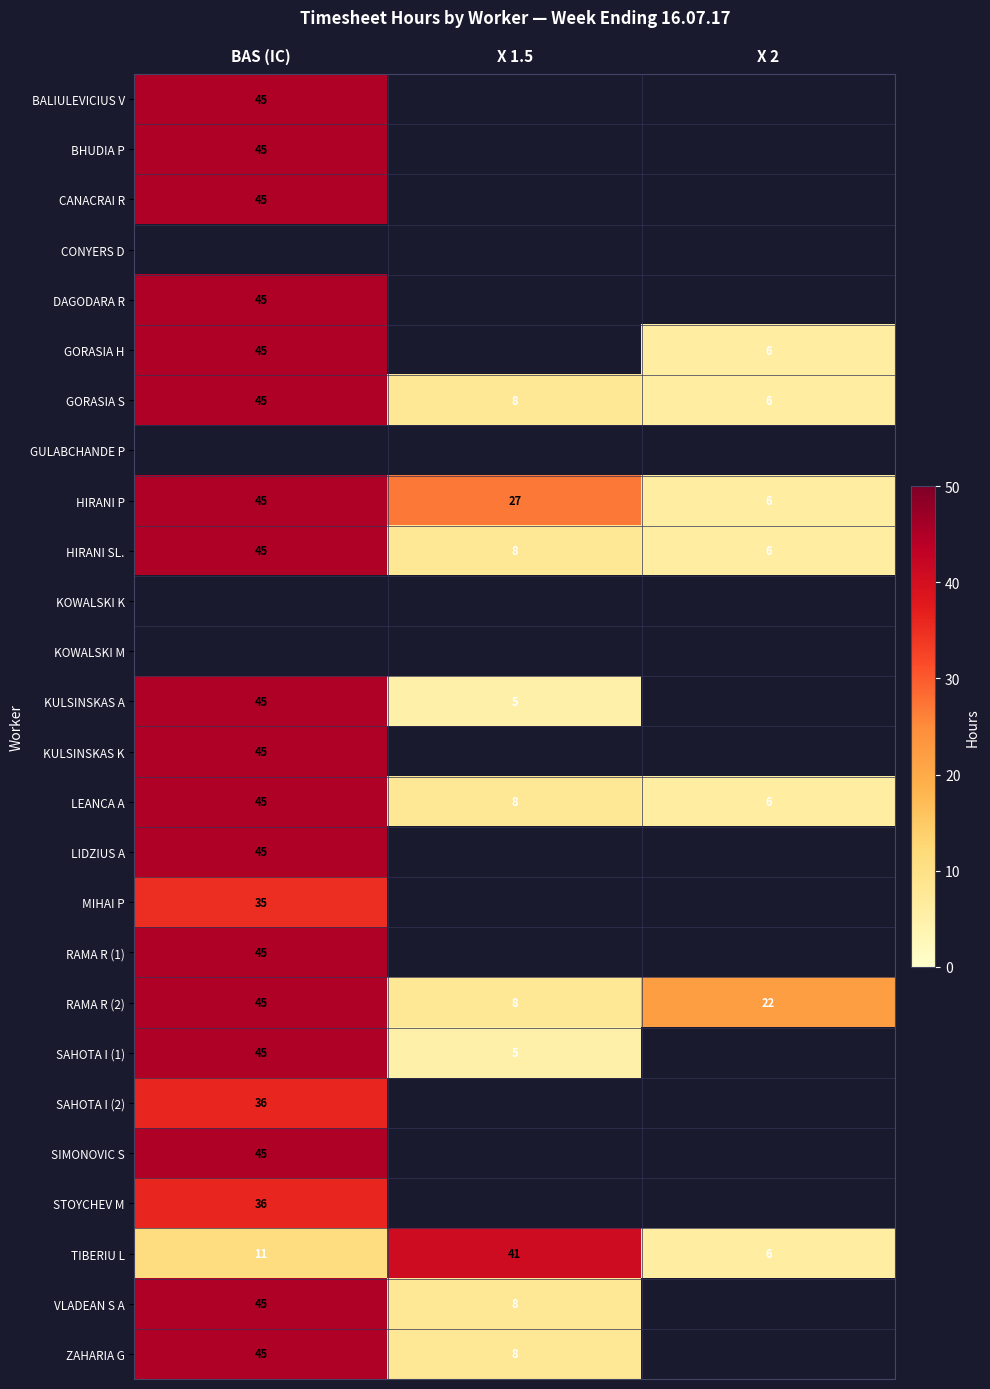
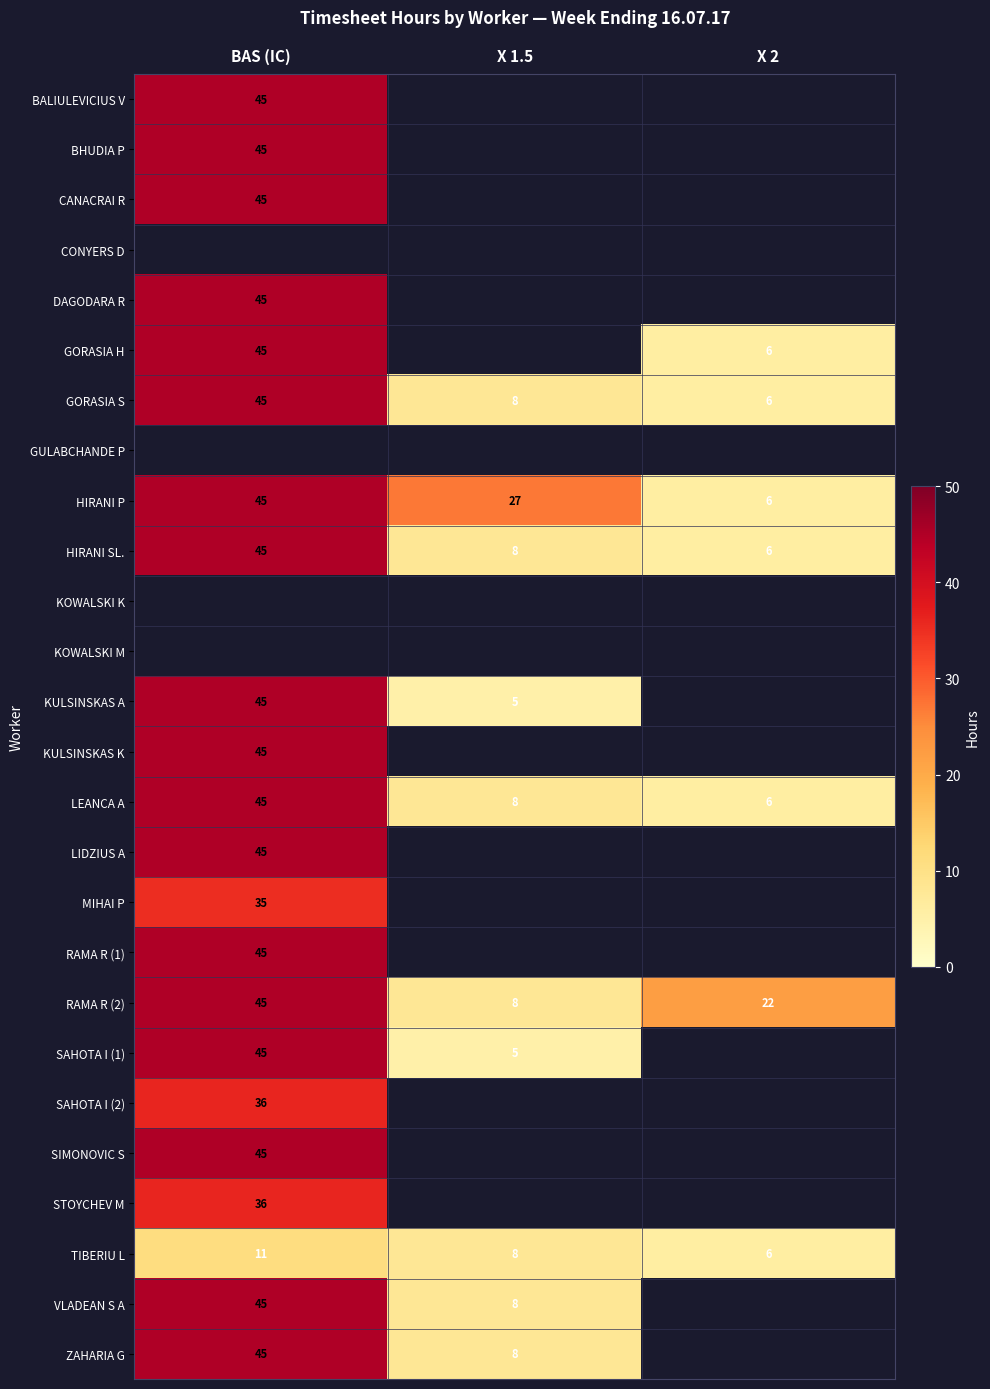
TIBERIU L, X 1.5: 41 -> 8
